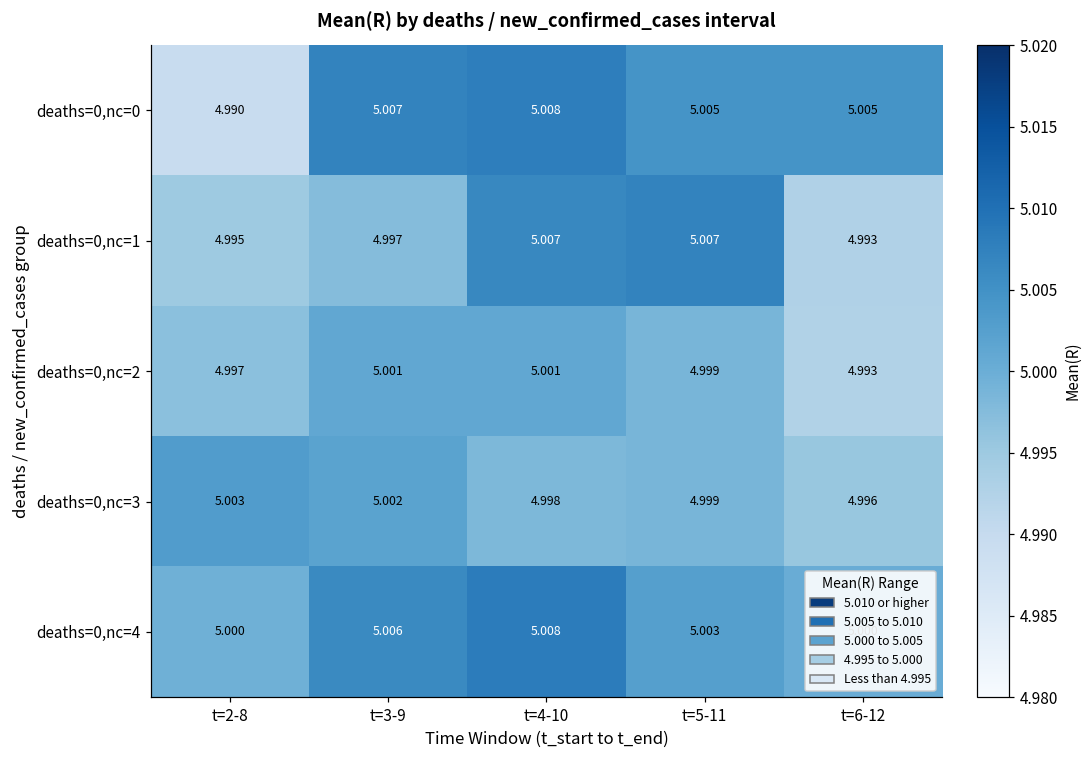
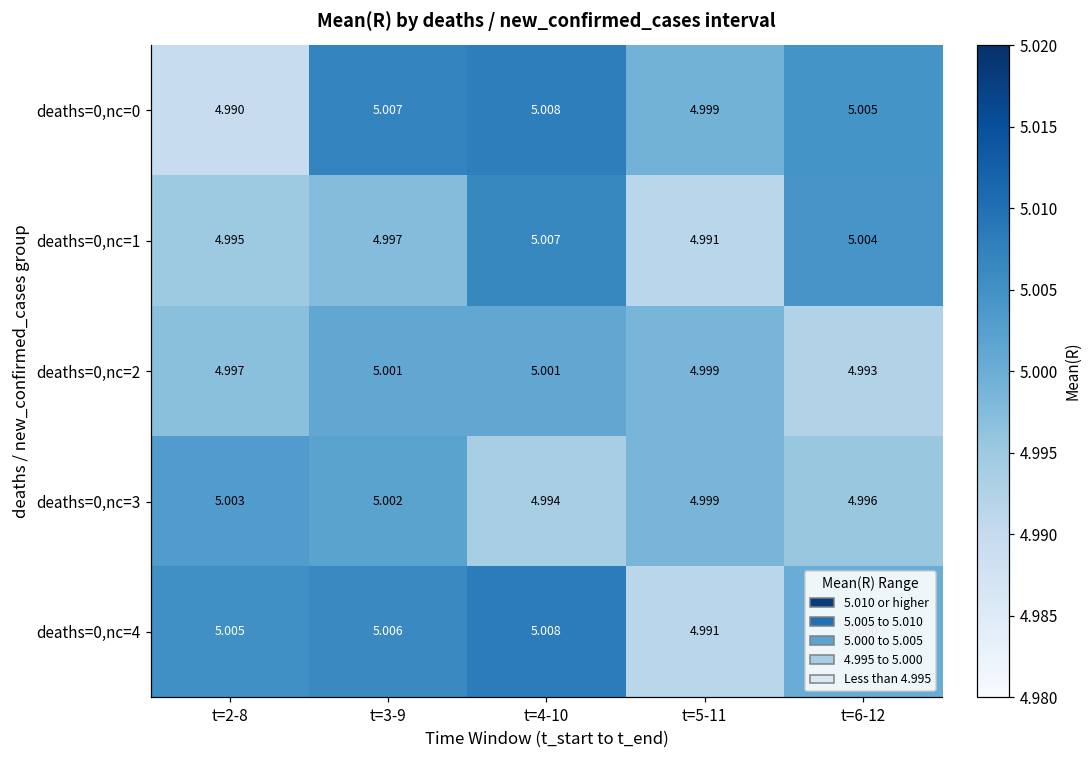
deaths=0,nc=0, t=5-11: 5.005 -> 4.999
deaths=0,nc=1, t=5-11: 5.007 -> 4.991
deaths=0,nc=1, t=6-12: 4.993 -> 5.004
deaths=0,nc=3, t=4-10: 4.998 -> 4.994
deaths=0,nc=4, t=2-8: 5.000 -> 5.005
deaths=0,nc=4, t=5-11: 5.003 -> 4.991
